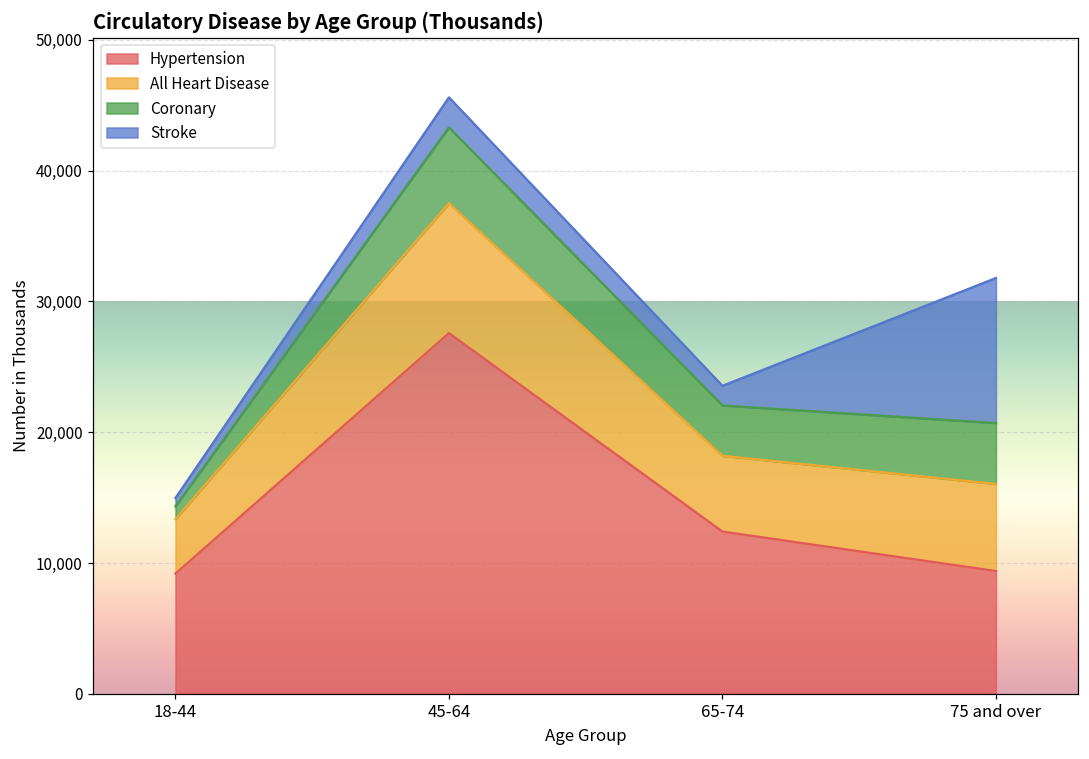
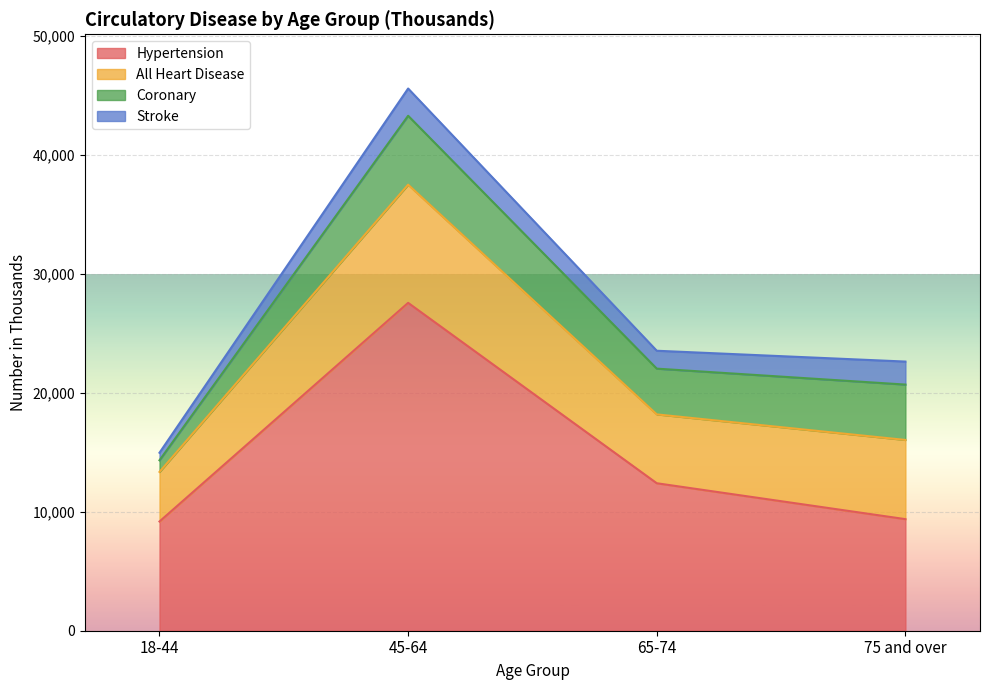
Stroke, 75 and over: 11,100 -> 1,900
